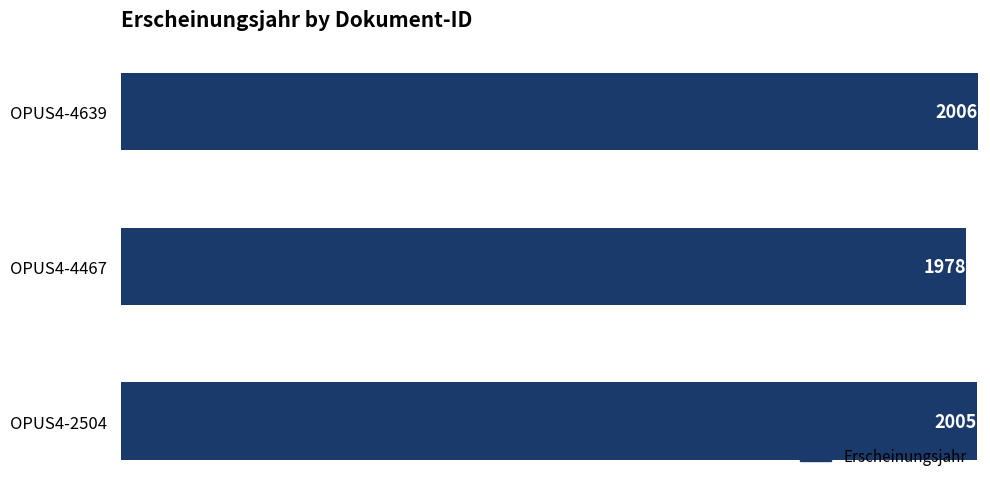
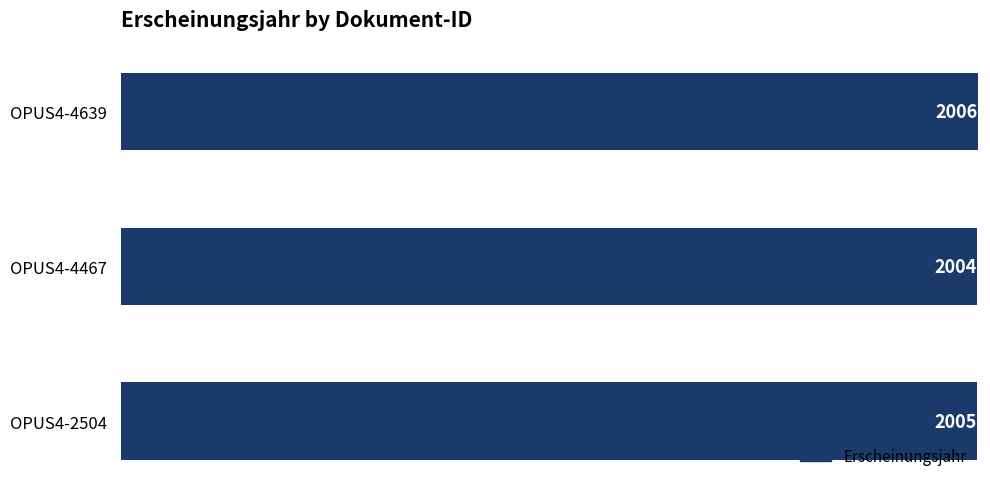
OPUS4-4467: 1978 -> 2004
